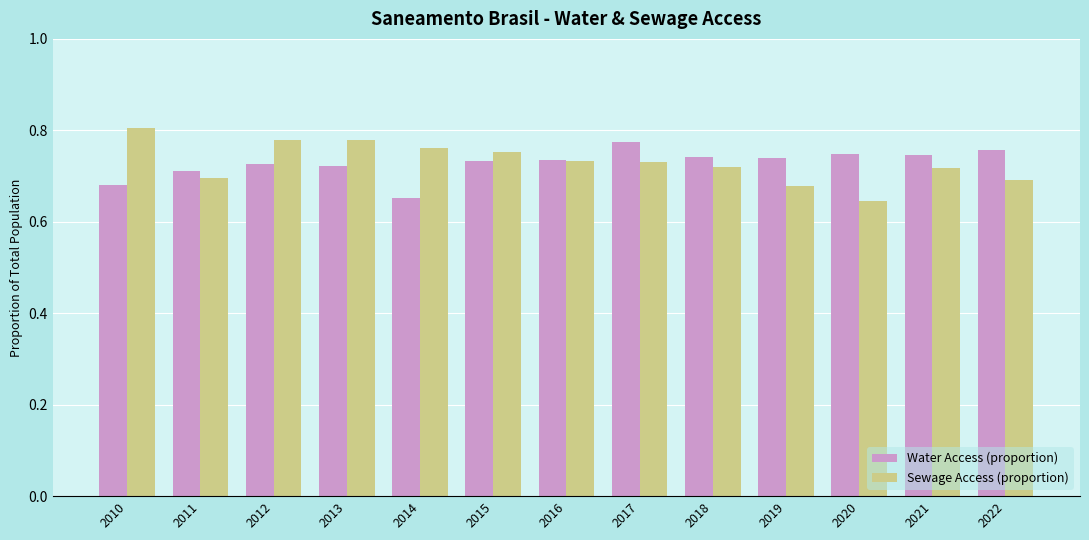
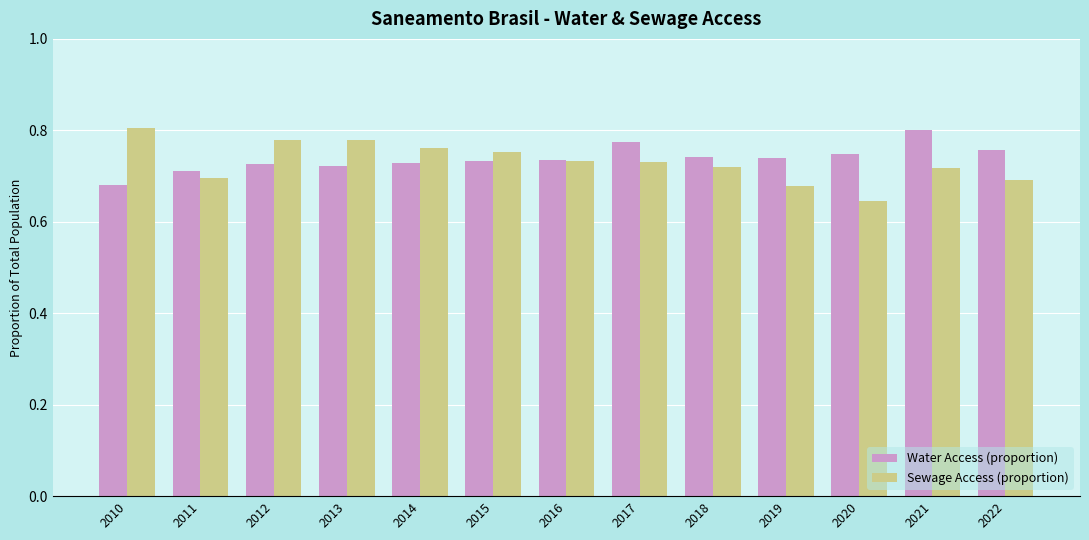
Water Access (proportion), 2014: 0.65 -> 0.73
Water Access (proportion), 2021: 0.75 -> 0.80
